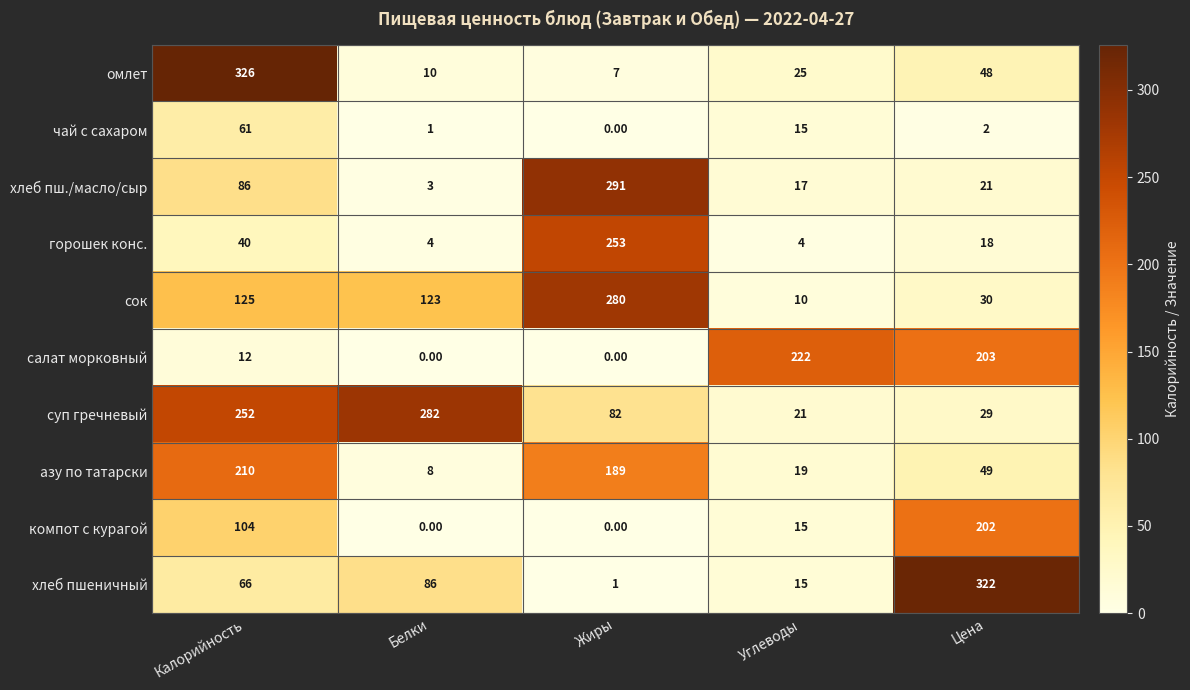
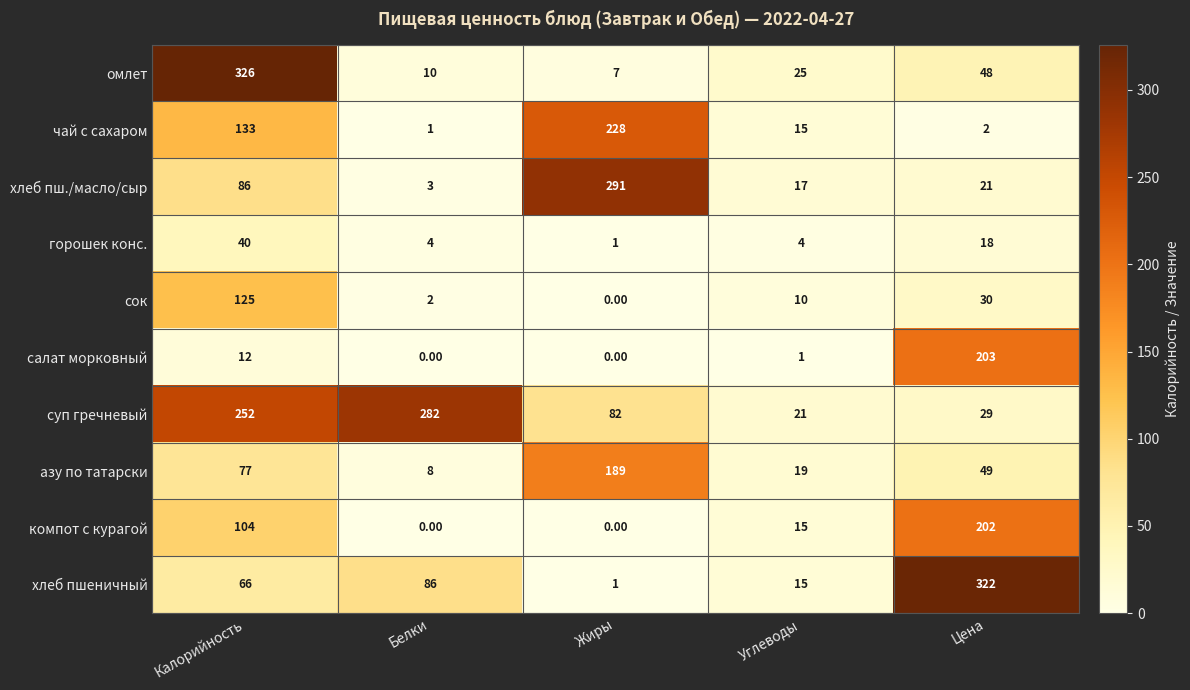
чай с сахаром, Калорийность: 61 -> 133
чай с сахаром, Жиры: 0.00 -> 228
горошек конс., Жиры: 253 -> 1
сок, Белки: 123 -> 2
сок, Жиры: 280 -> 0.00
салат морковный, Углеводы: 222 -> 1
азу по татарски, Калорийность: 210 -> 77
